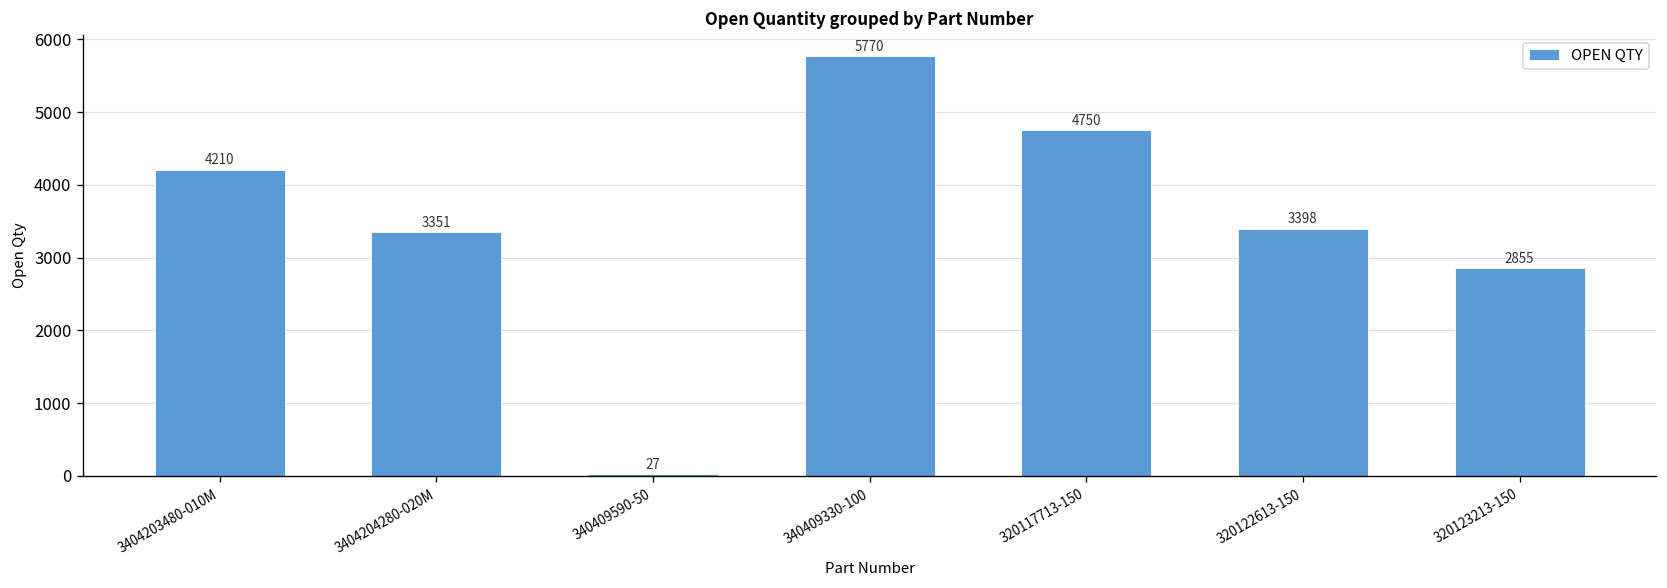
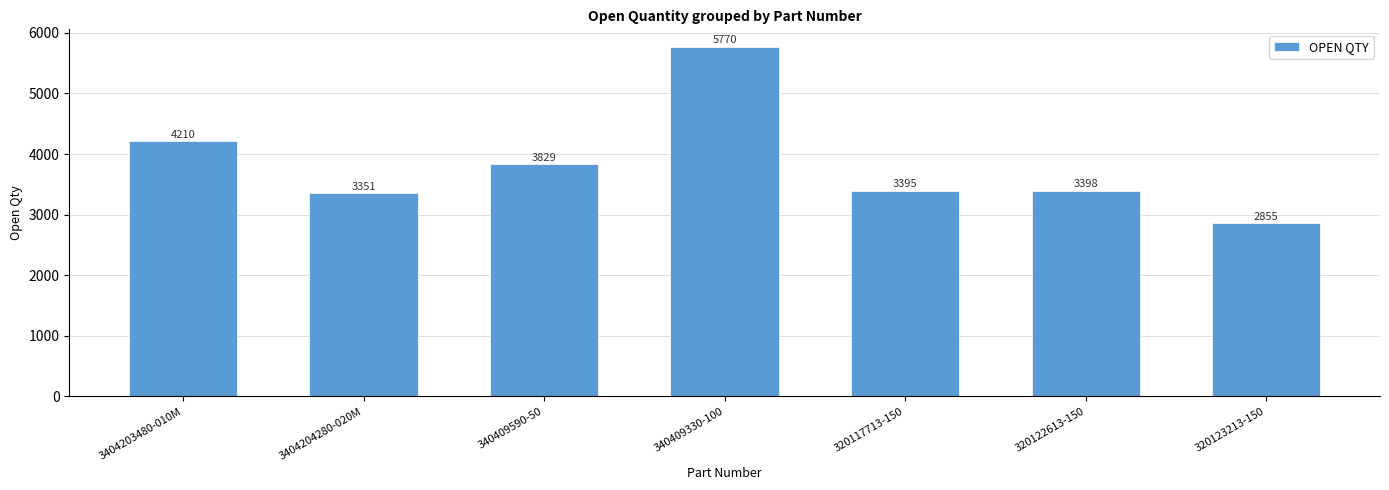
340409590-50: 27 -> 3829
320117713-150: 4750 -> 3395
